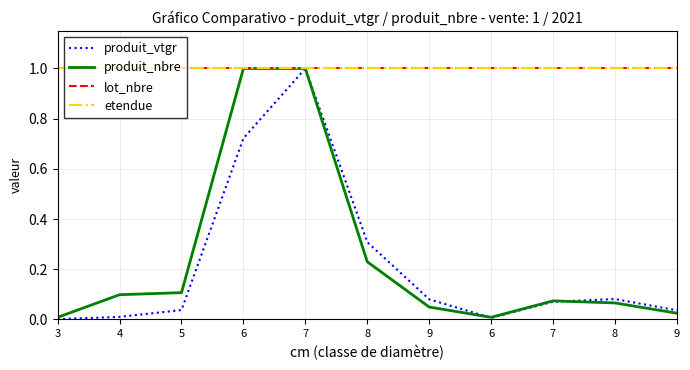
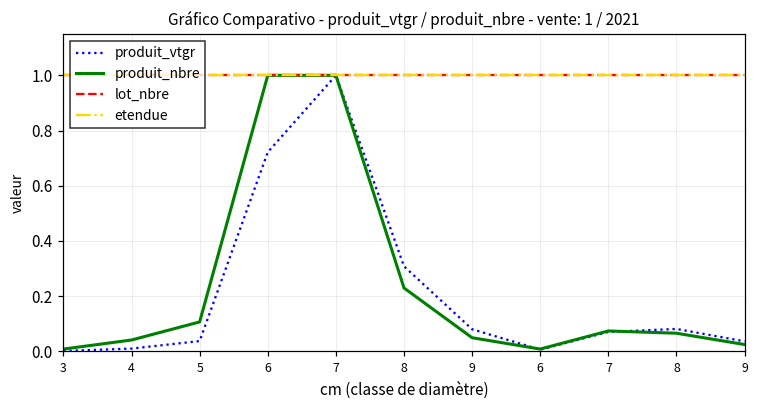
produit_nbre, 4: 0.10 -> 0.04
